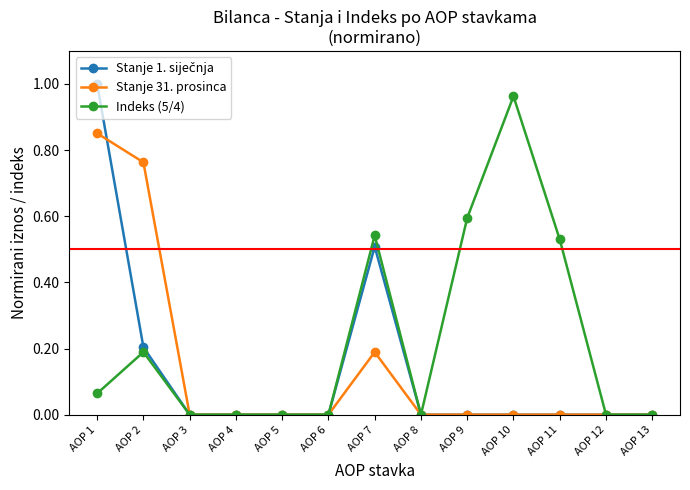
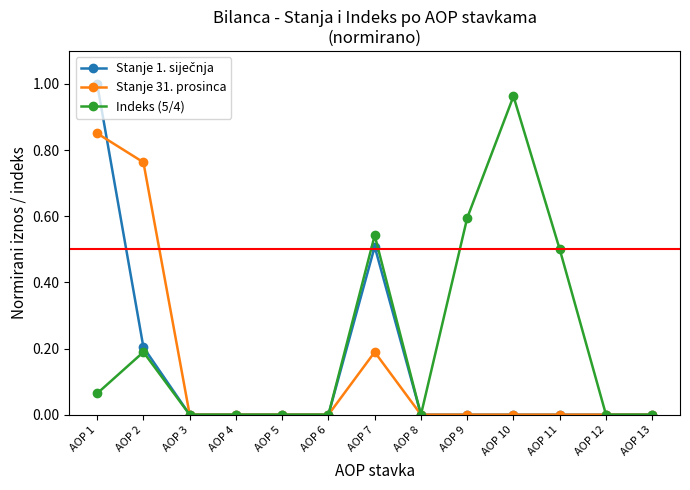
Indeks (5/4), AOP 11: 0.53 -> 0.50
